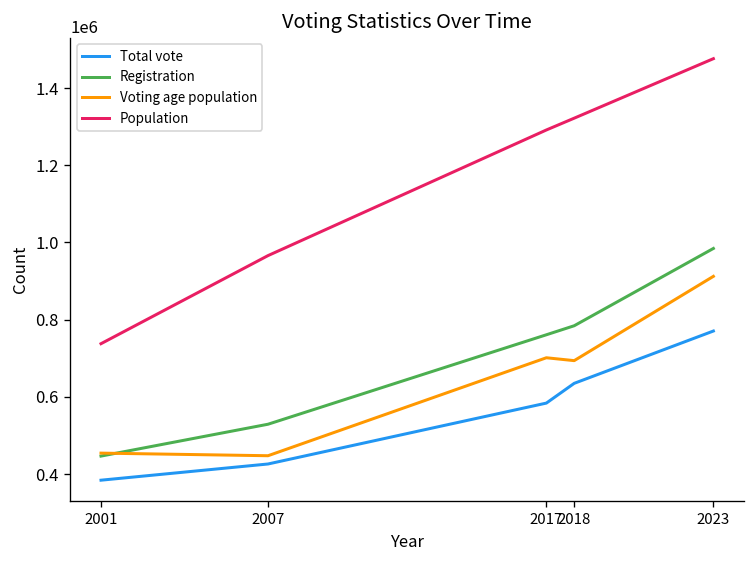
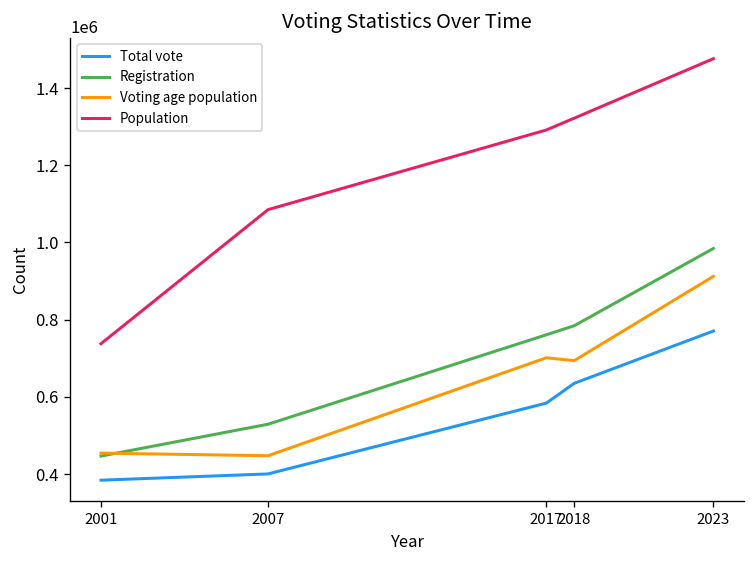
Total vote, 2007: 430000 -> 400000
Population, 2007: 970000 -> 1080000
